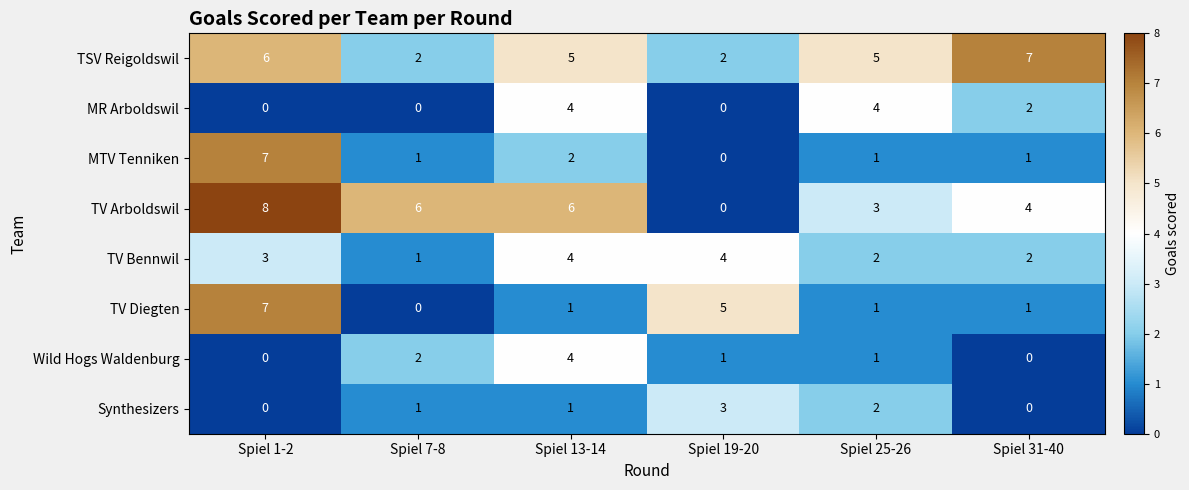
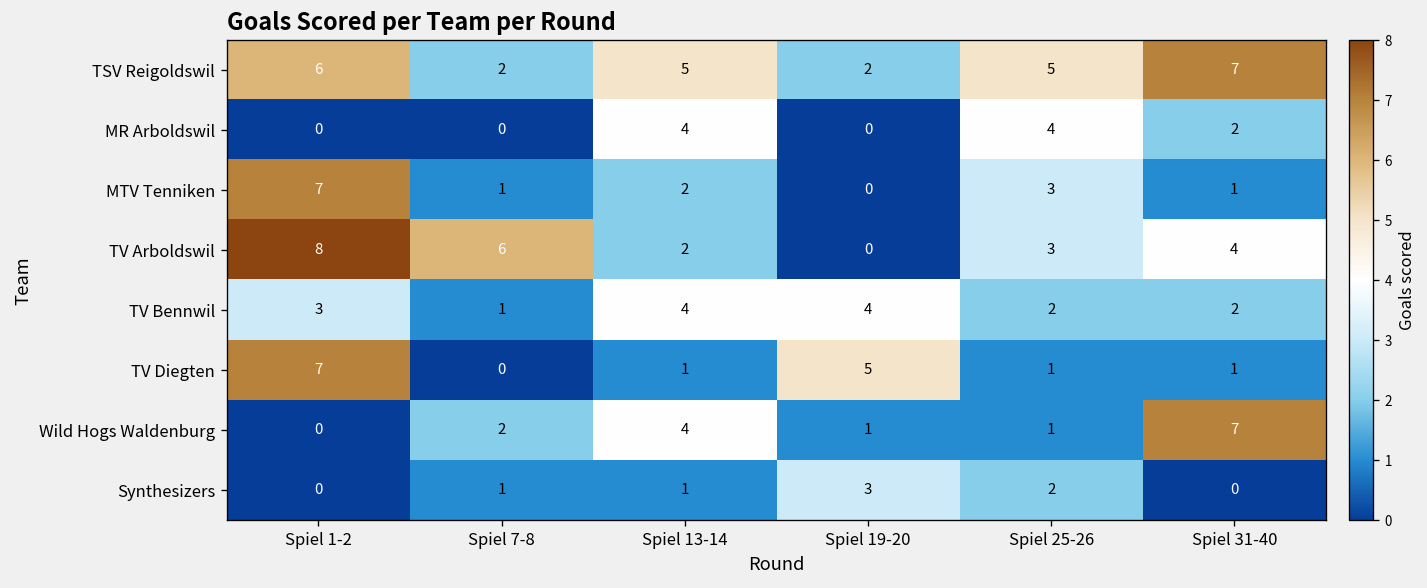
MTV Tenniken, Spiel 25-26: 1 -> 3
TV Arboldswil, Spiel 13-14: 6 -> 2
Wild Hogs Waldenburg, Spiel 31-40: 0 -> 7
